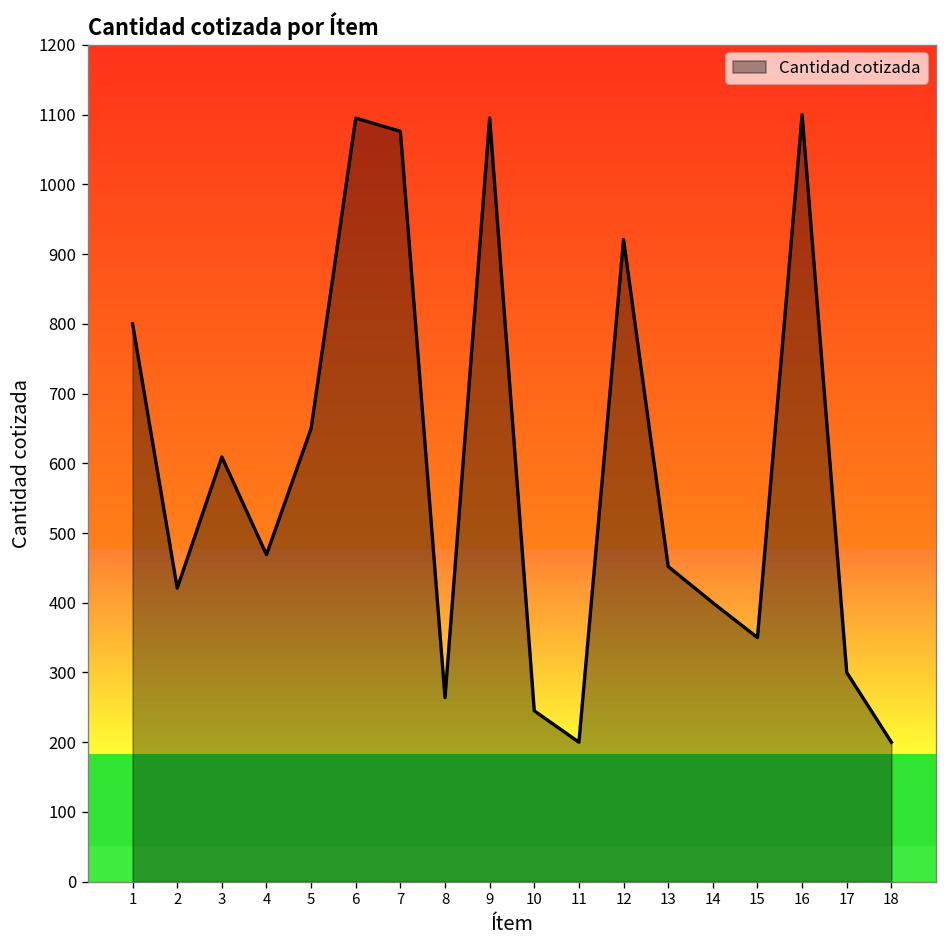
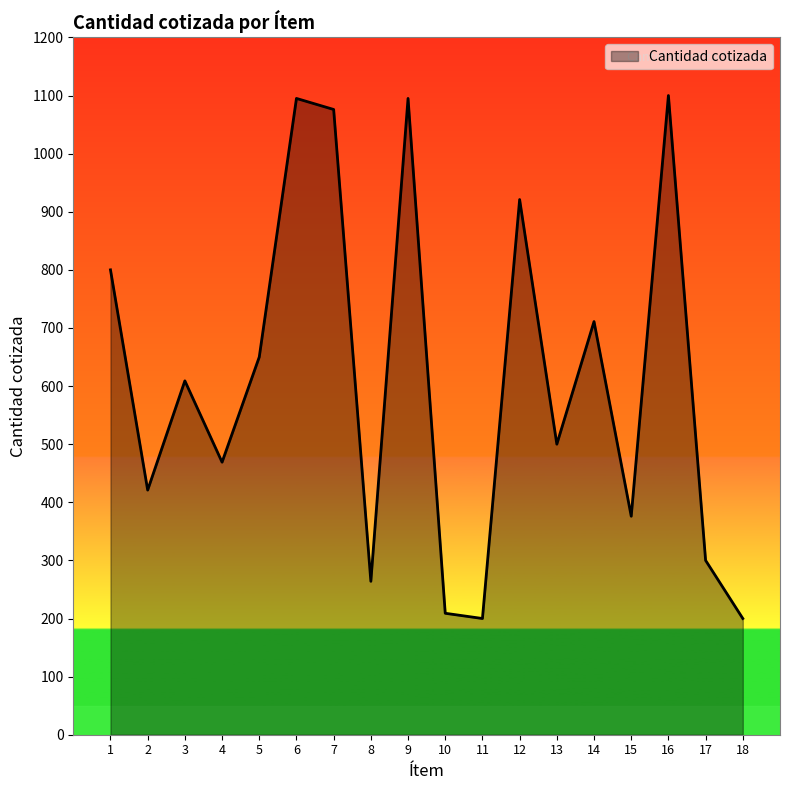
10: 250 -> 210
13: 450 -> 500
14: 400 -> 710
15: 350 -> 380
